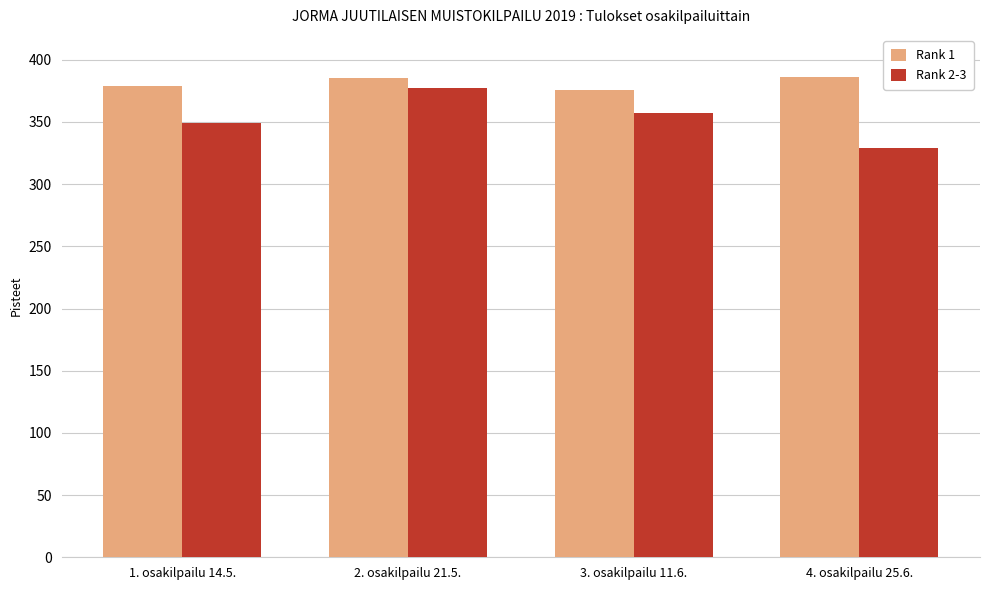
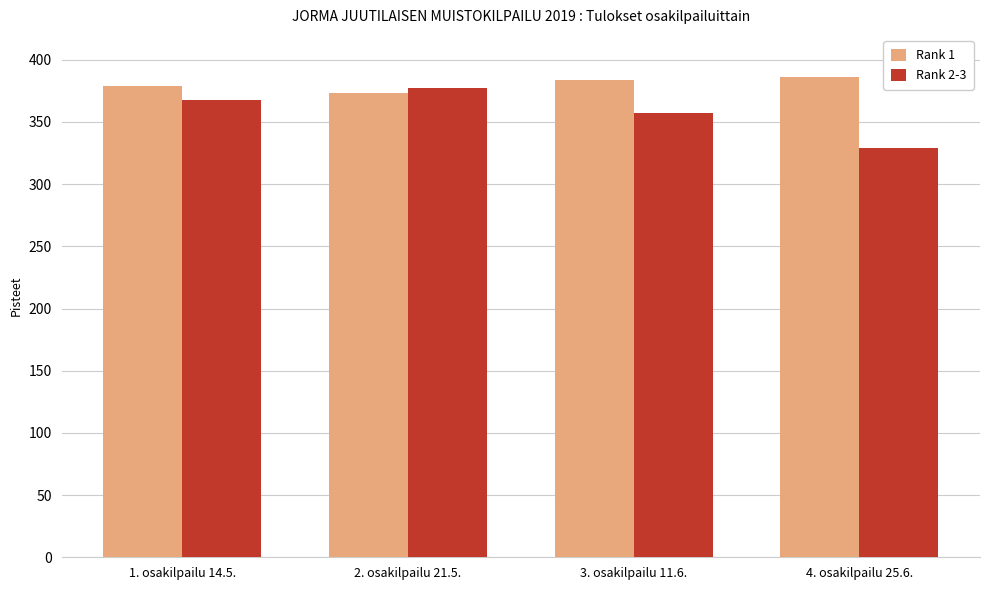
Rank 2-3, 1. osakilpailu 14.5.: 349 -> 368
Rank 1, 2. osakilpailu 21.5.: 385 -> 373
Rank 1, 3. osakilpailu 11.6.: 376 -> 384
